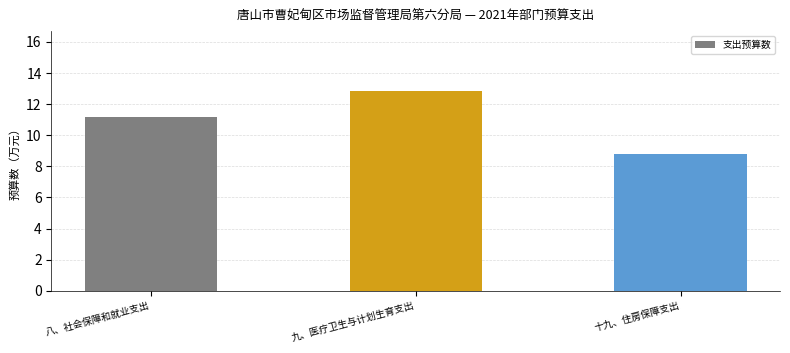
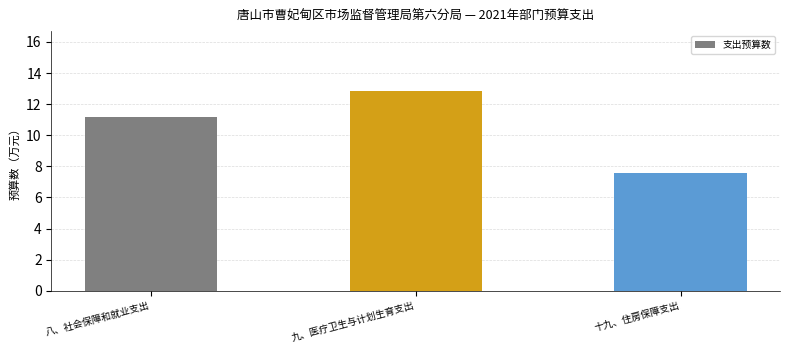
十九、住房保障支出: 8.8 -> 7.6
